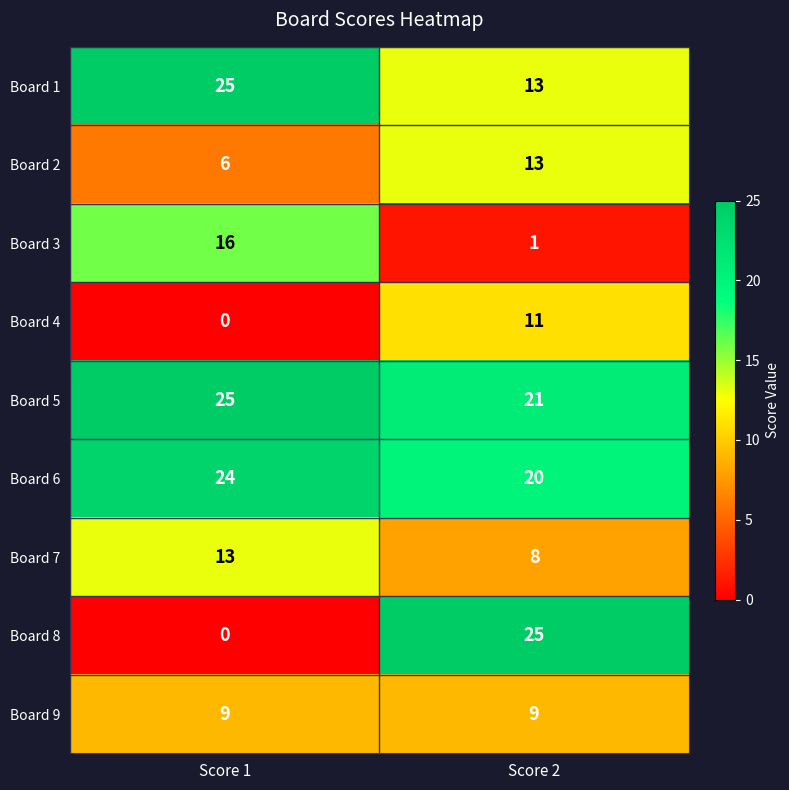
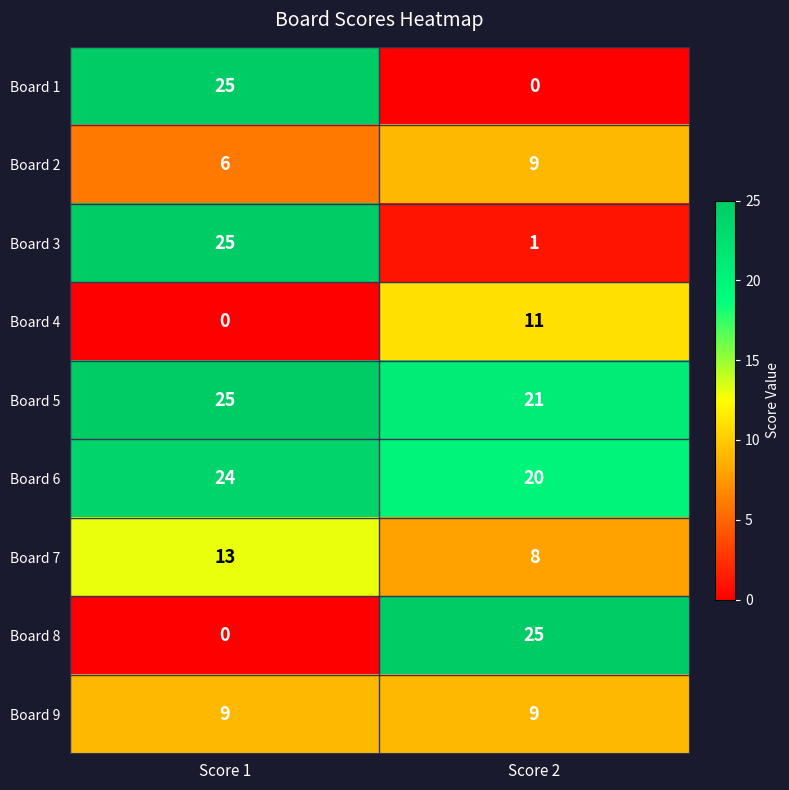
Board 1, Score 2: 13 -> 0
Board 2, Score 2: 13 -> 9
Board 3, Score 1: 16 -> 25
